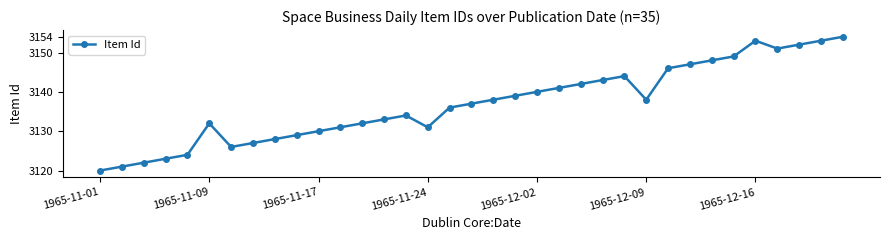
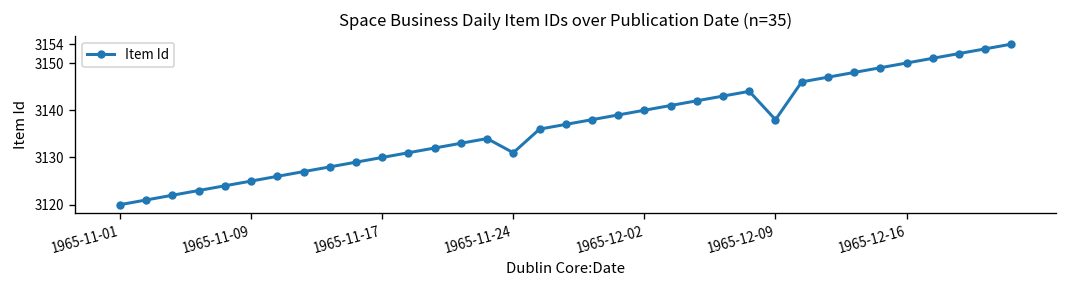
1965-11-09: 3132 -> 3125
1965-12-16: 3153 -> 3150
